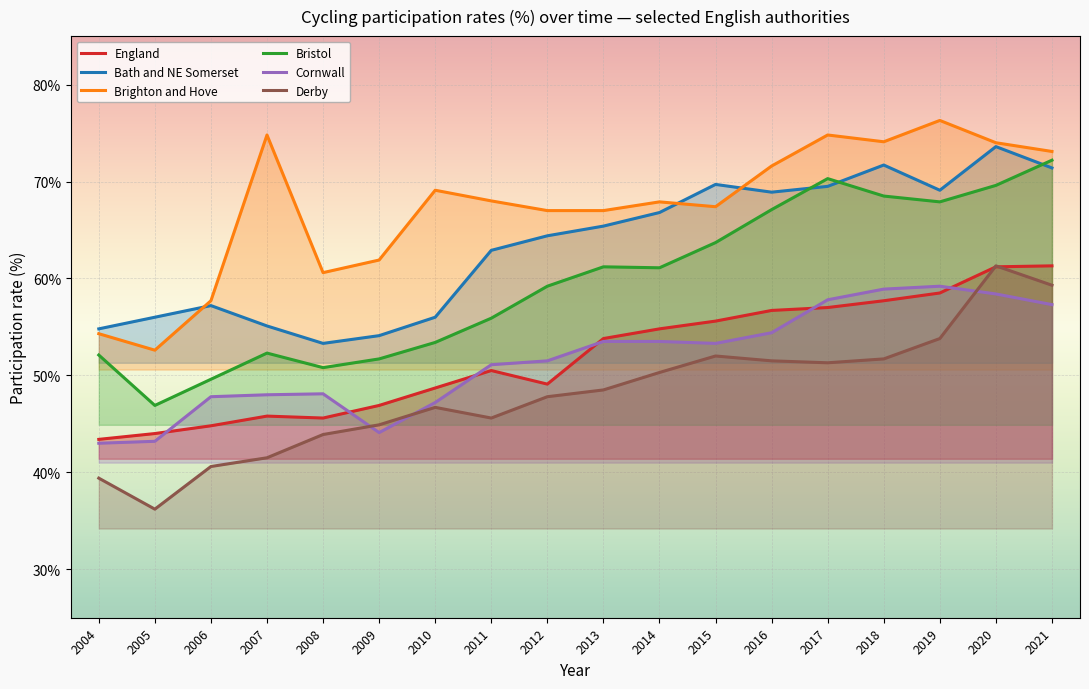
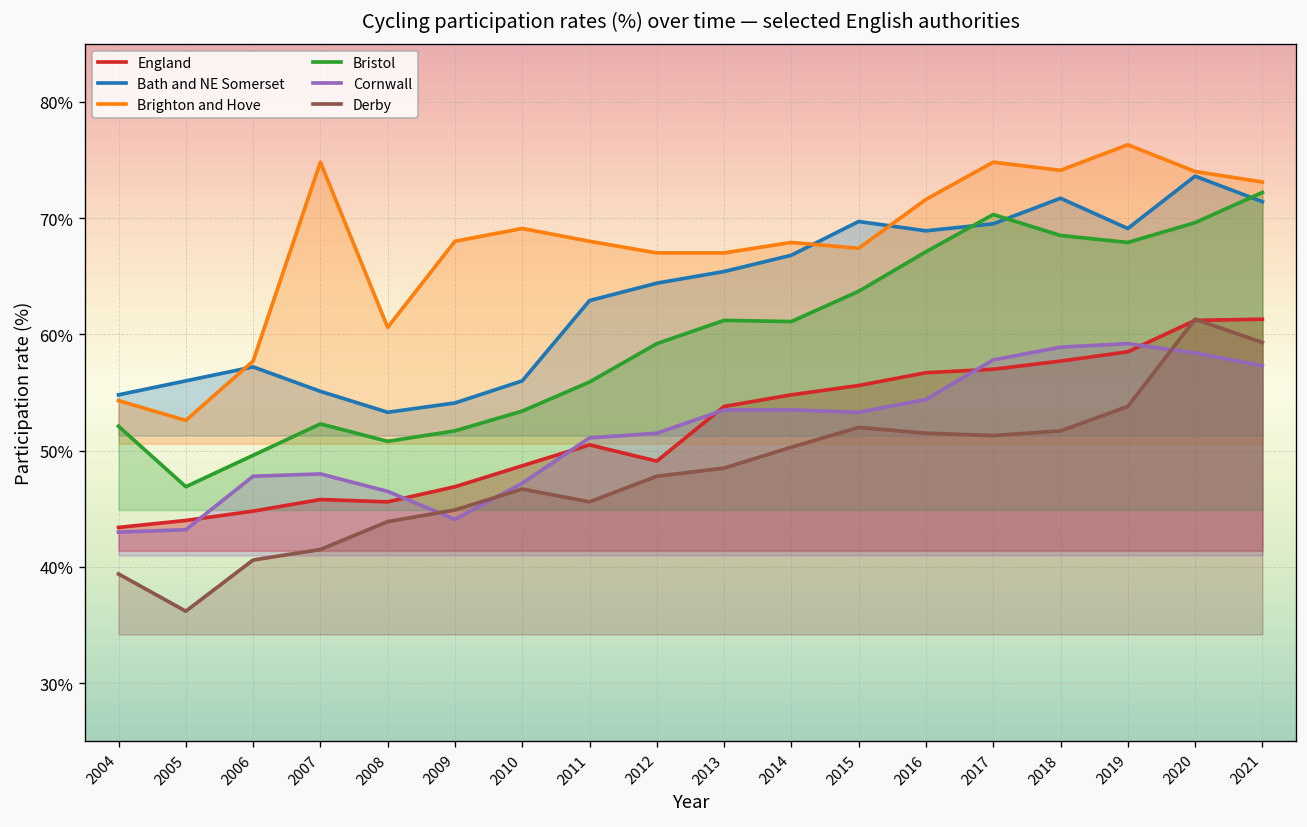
Cornwall, 2008: 48% -> 47%
Brighton and Hove, 2009: 62% -> 68%
